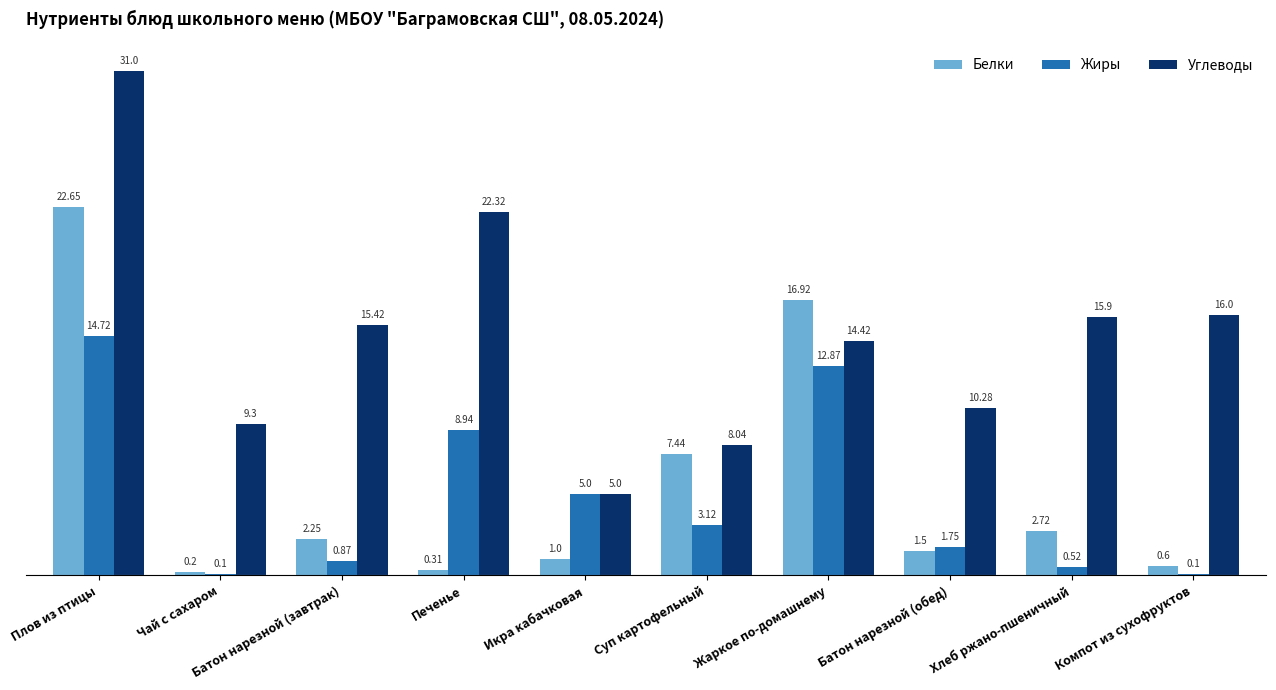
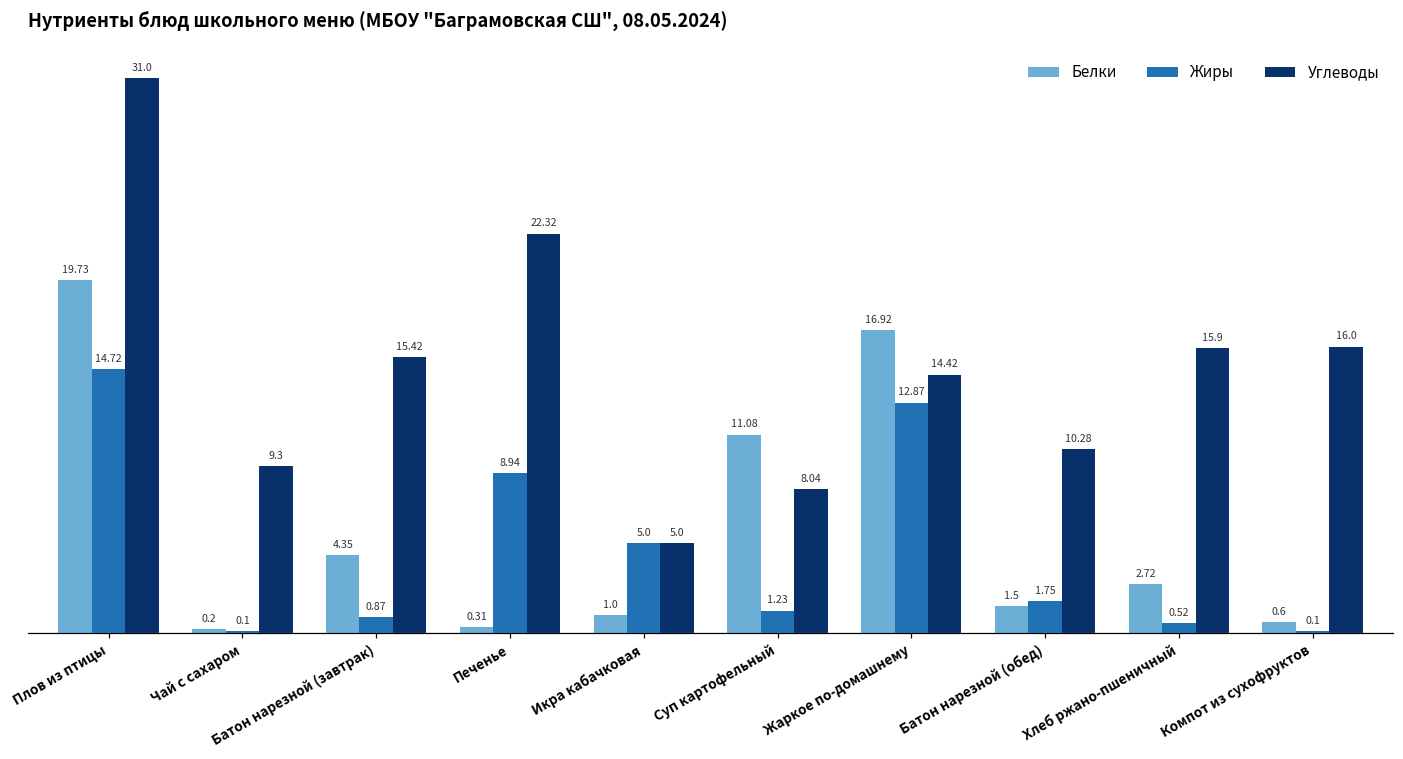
Белки, Плов из птицы: 22.65 -> 19.73
Белки, Батон нарезной (завтрак): 2.25 -> 4.35
Белки, Суп картофельный: 7.44 -> 11.08
Жиры, Суп картофельный: 3.12 -> 1.23
